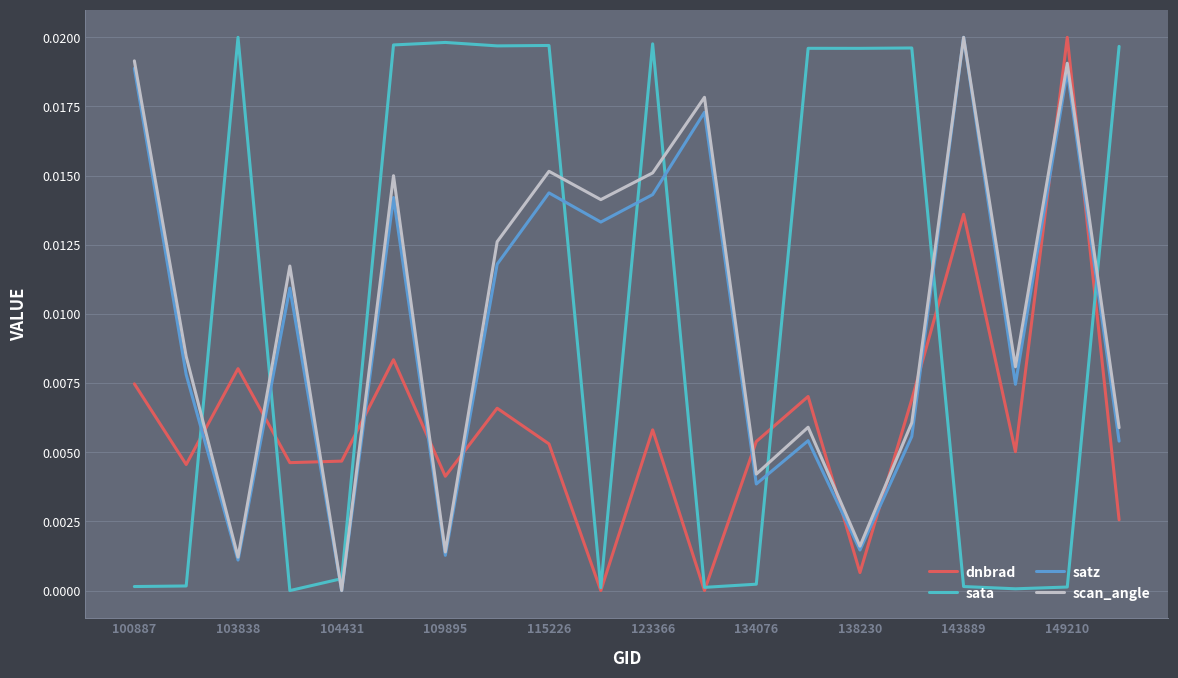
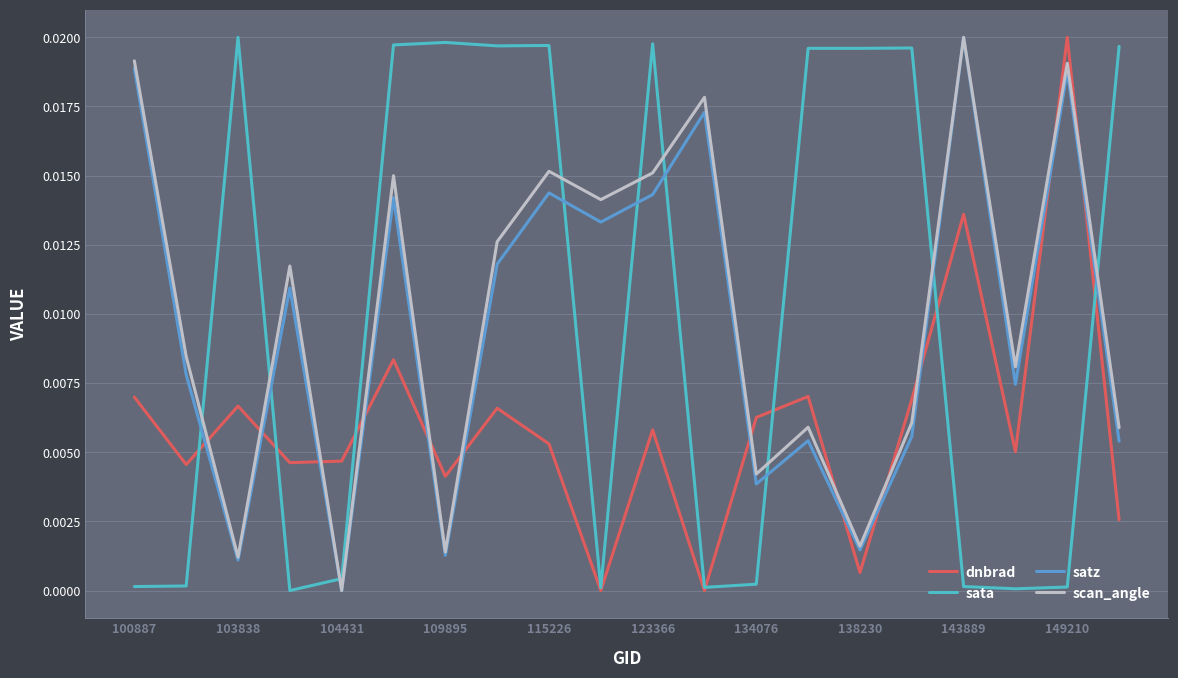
dnbrad, 100887: 0.0075 -> 0.0070
dnbrad, 103838: 0.0080 -> 0.0067
dnbrad, 134076: 0.0054 -> 0.0063
